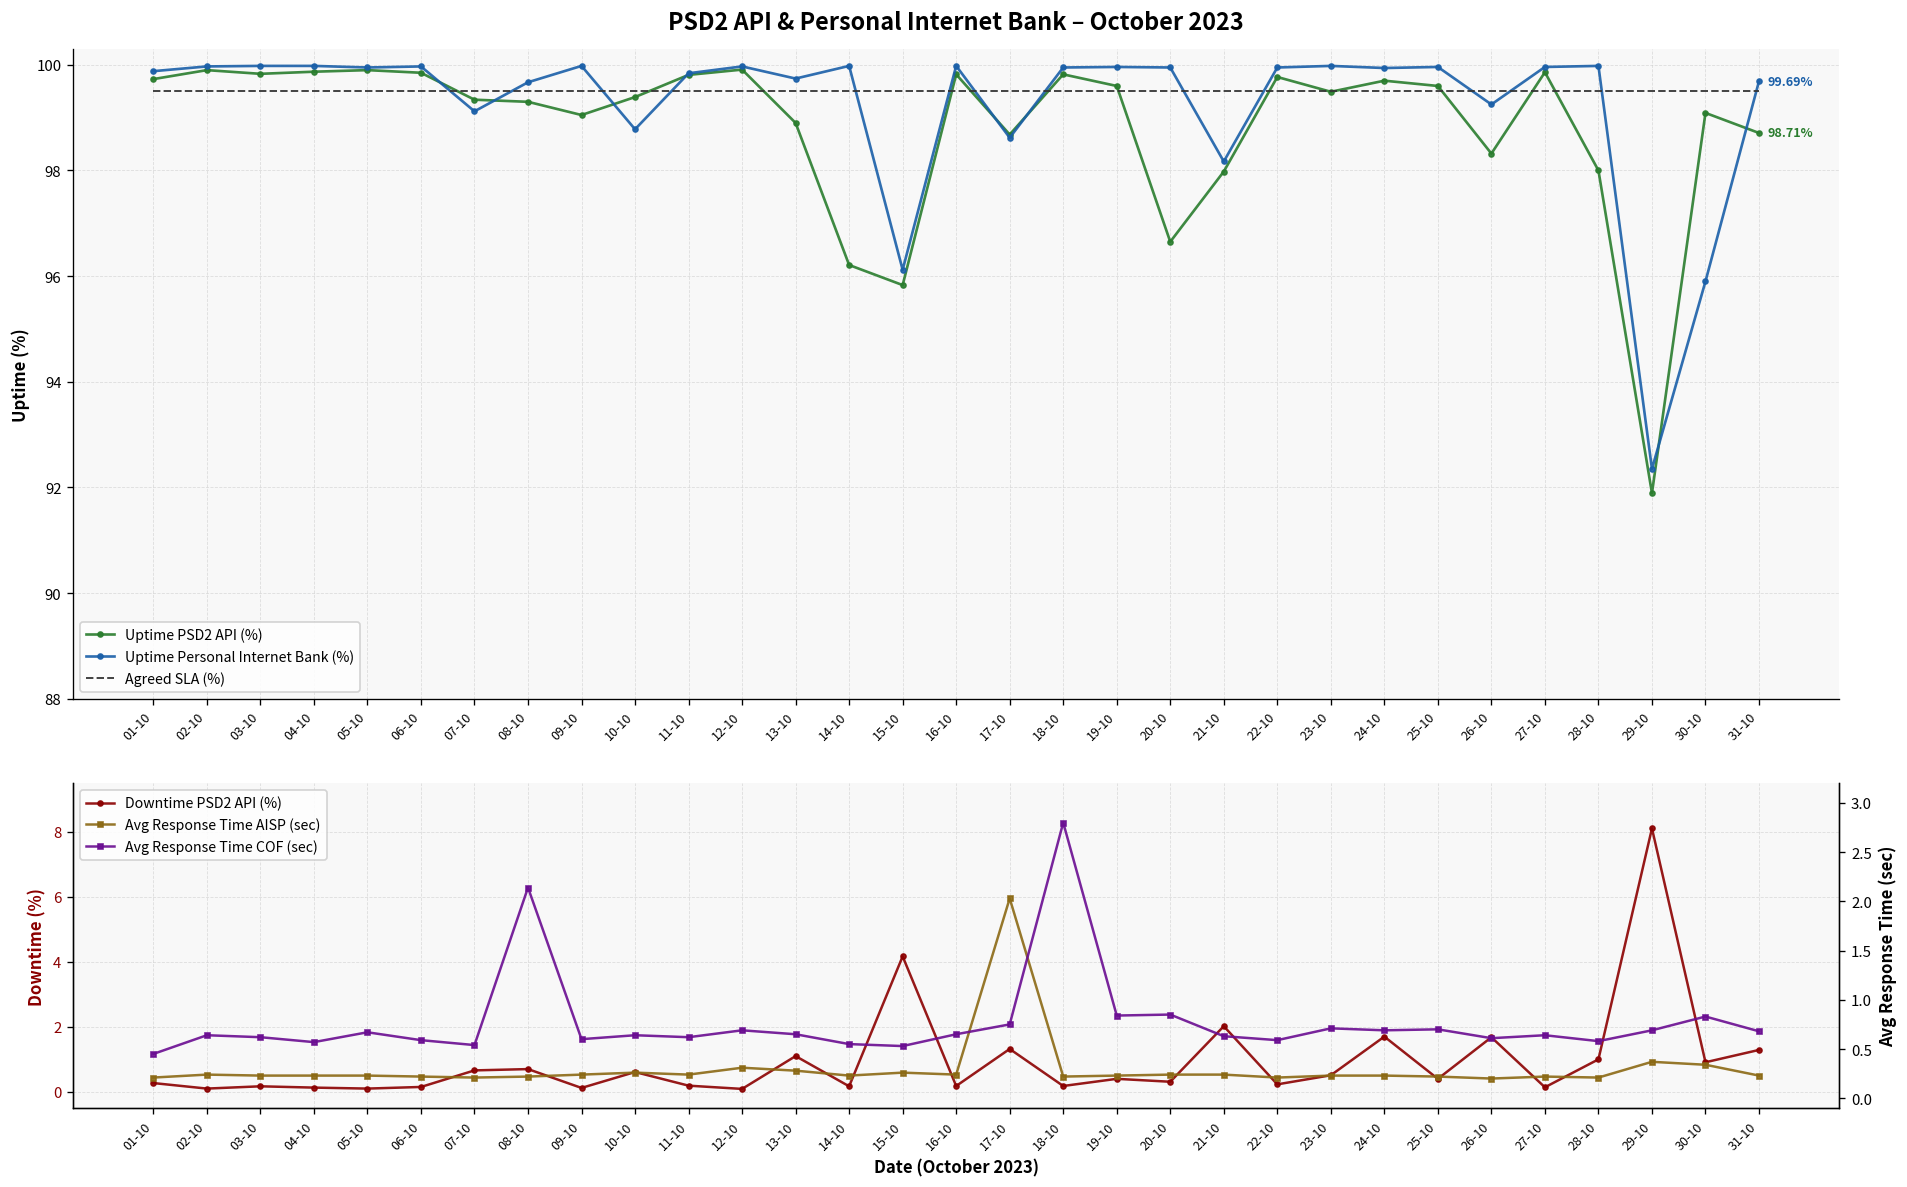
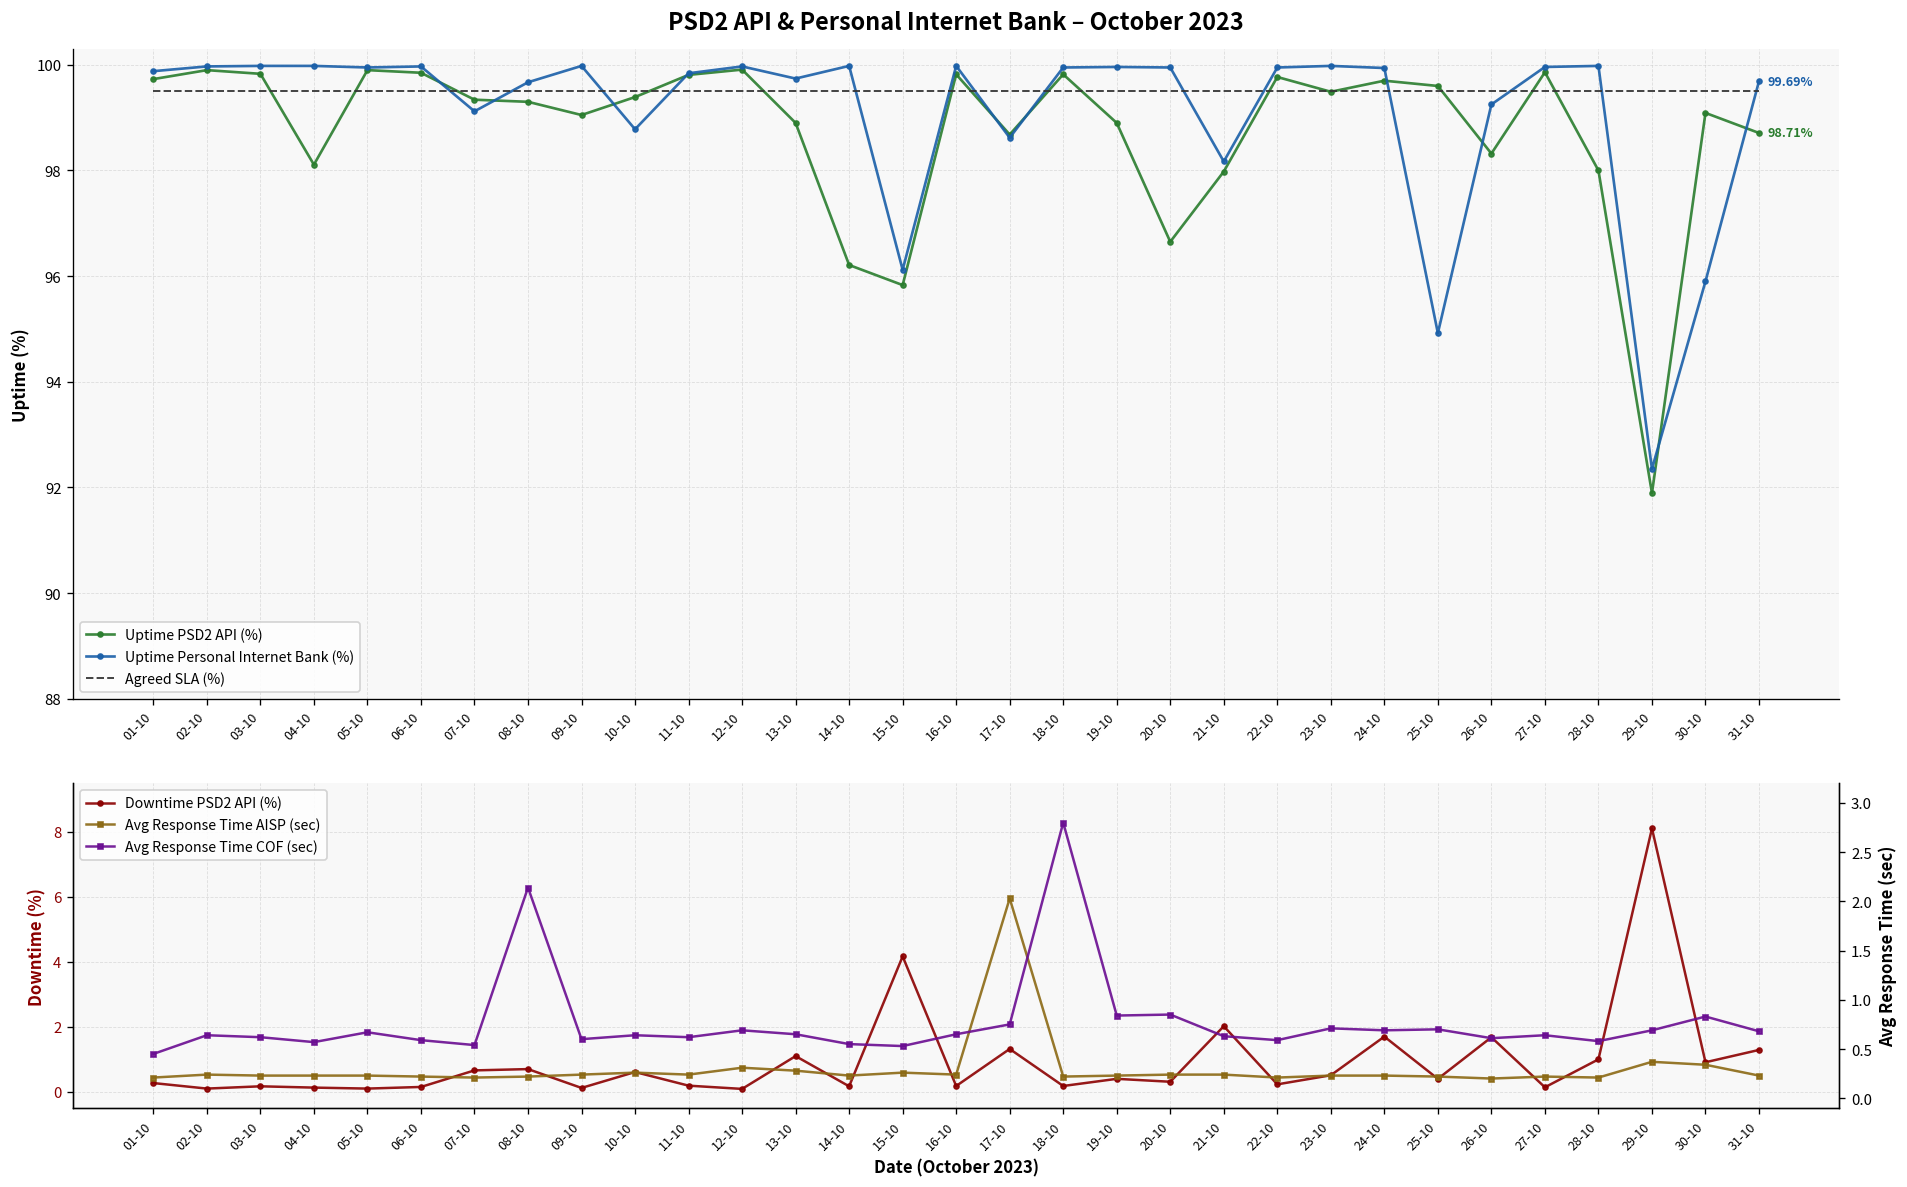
PSD2 API & Personal Internet Bank – October 2023, Uptime PSD2 API (%), 04-10: 99.9 -> 98.1
PSD2 API & Personal Internet Bank – October 2023, Uptime PSD2 API (%), 19-10: 99.6 -> 98.9
PSD2 API & Personal Internet Bank – October 2023, Uptime Personal Internet Bank (%), 25-10: 100.0 -> 94.9
